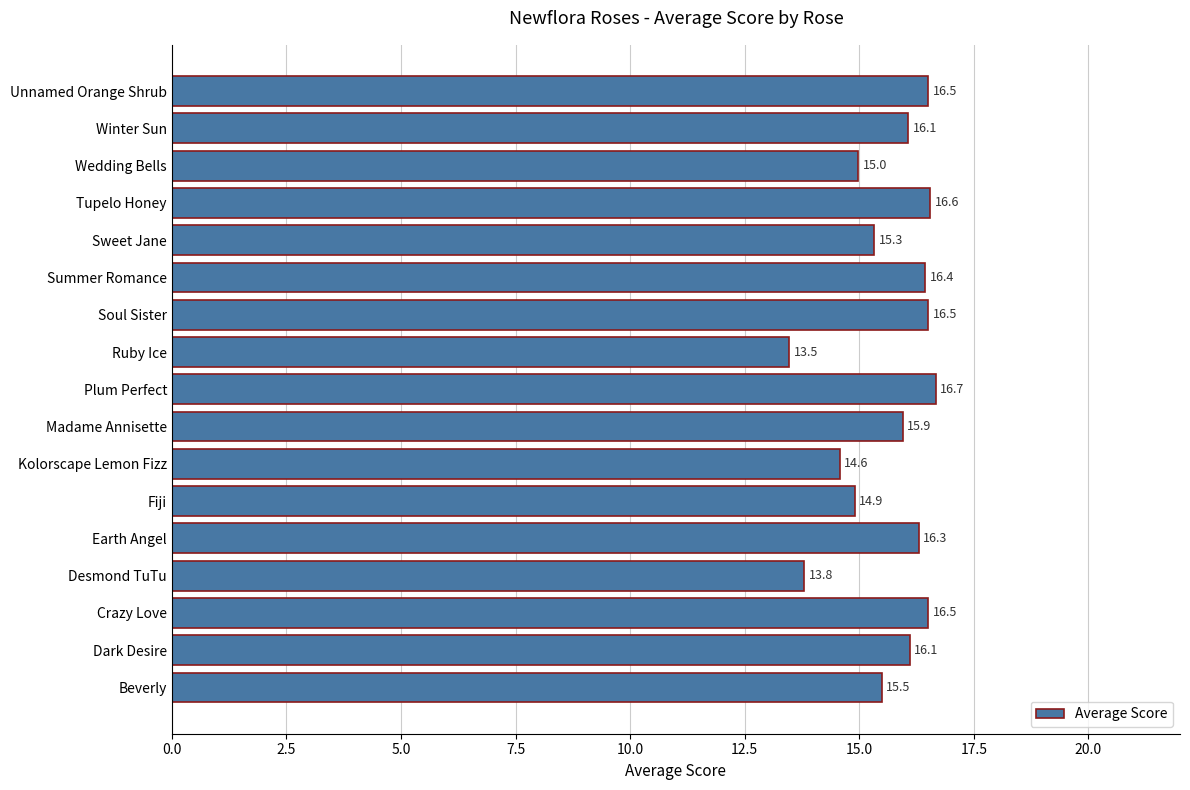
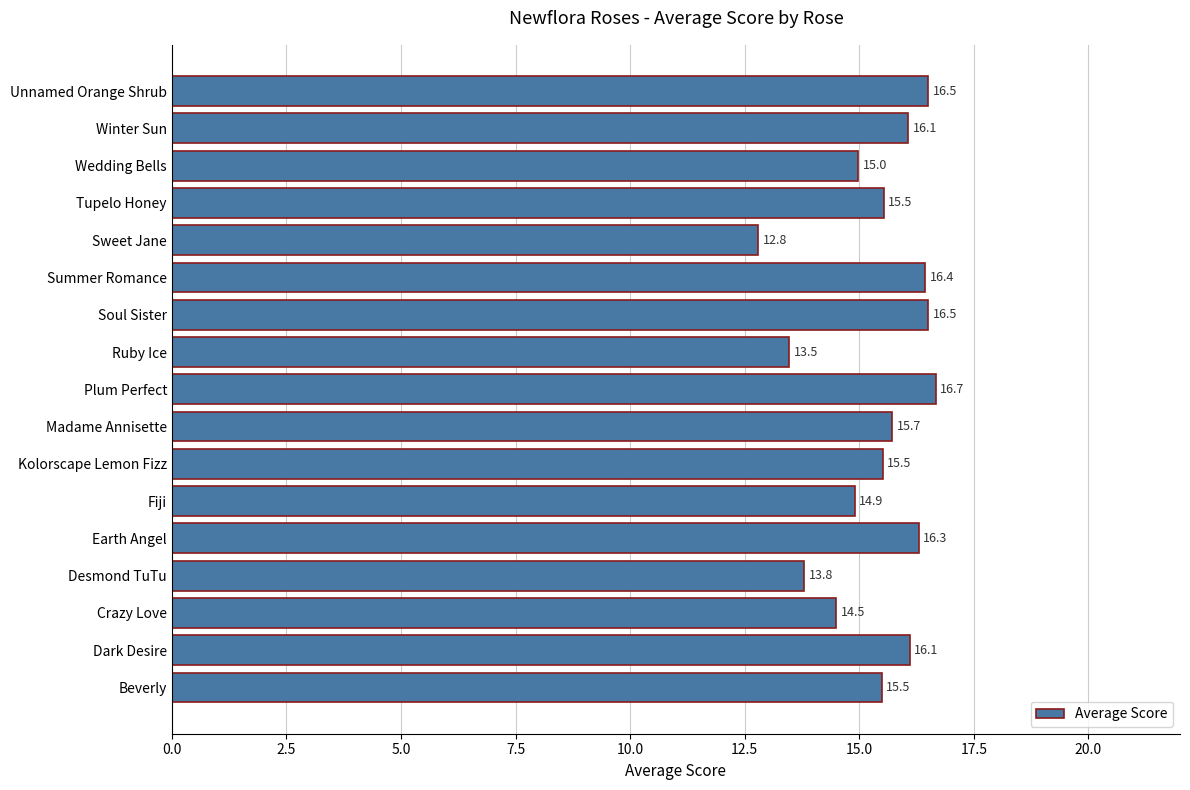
Tupelo Honey: 16.6 -> 15.5
Sweet Jane: 15.3 -> 12.8
Madame Annisette: 15.9 -> 15.7
Kolorscape Lemon Fizz: 14.6 -> 15.5
Crazy Love: 16.5 -> 14.5
